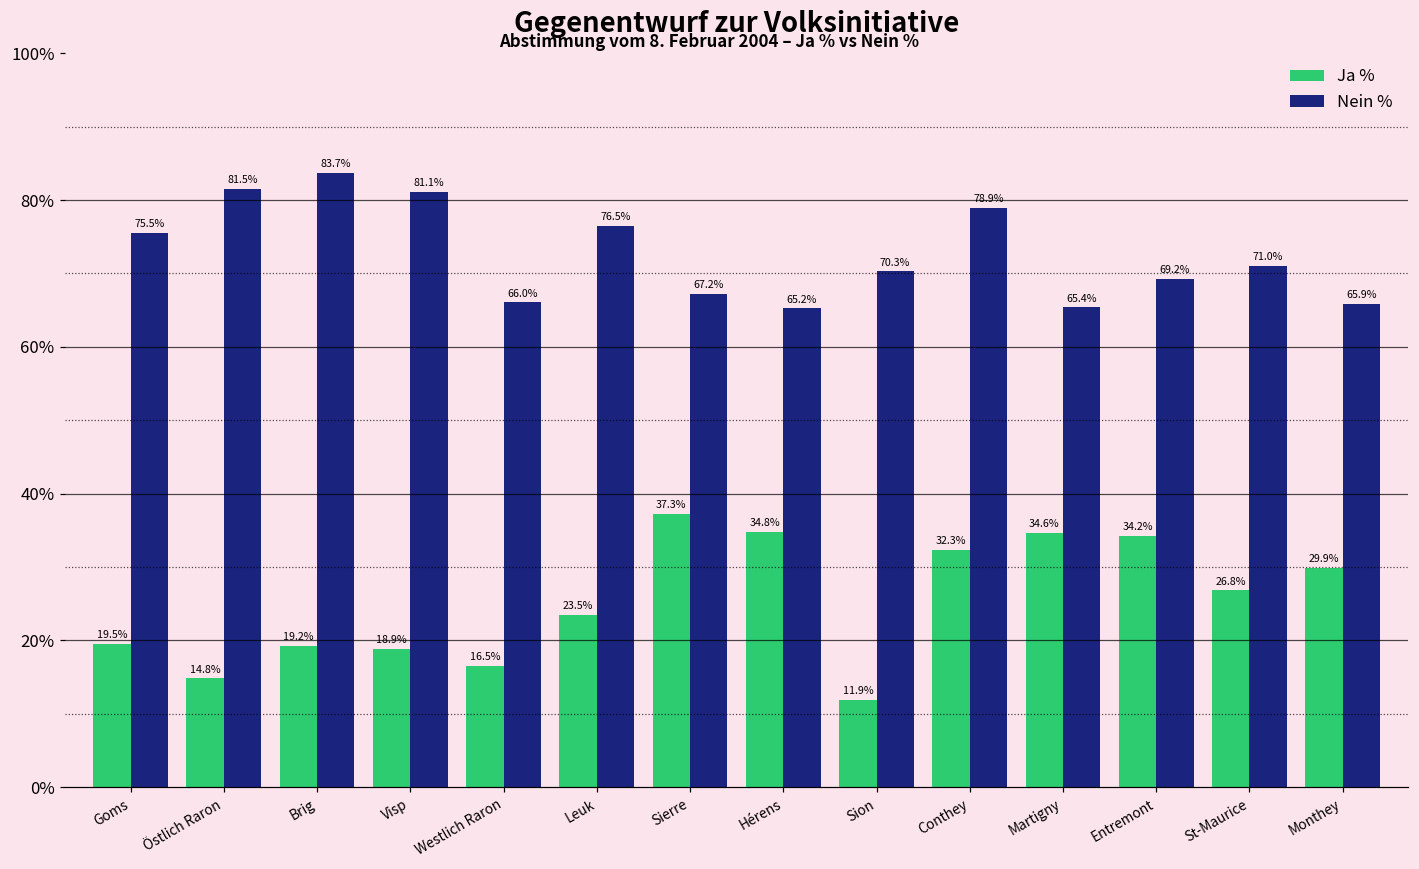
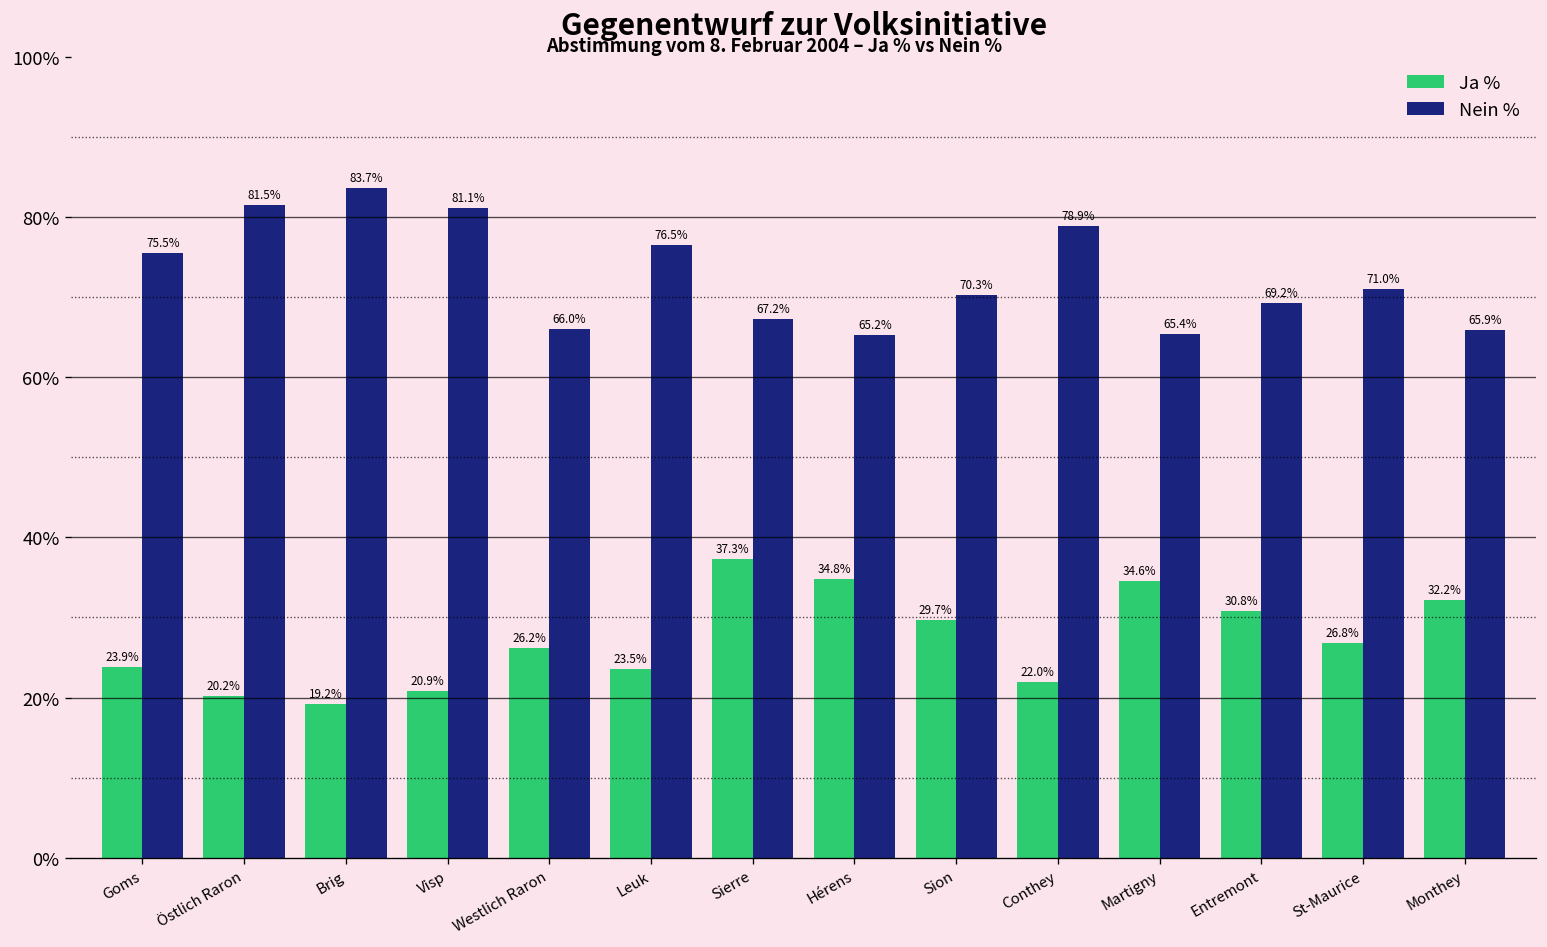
Ja %, Goms: 19.5% -> 23.9%
Ja %, Östlich Raron: 14.8% -> 20.2%
Ja %, Visp: 18.9% -> 20.9%
Ja %, Westlich Raron: 16.5% -> 26.2%
Ja %, Sion: 11.9% -> 29.7%
Ja %, Conthey: 32.3% -> 22.0%
Ja %, Entremont: 34.2% -> 30.8%
Ja %, Monthey: 29.9% -> 32.2%
